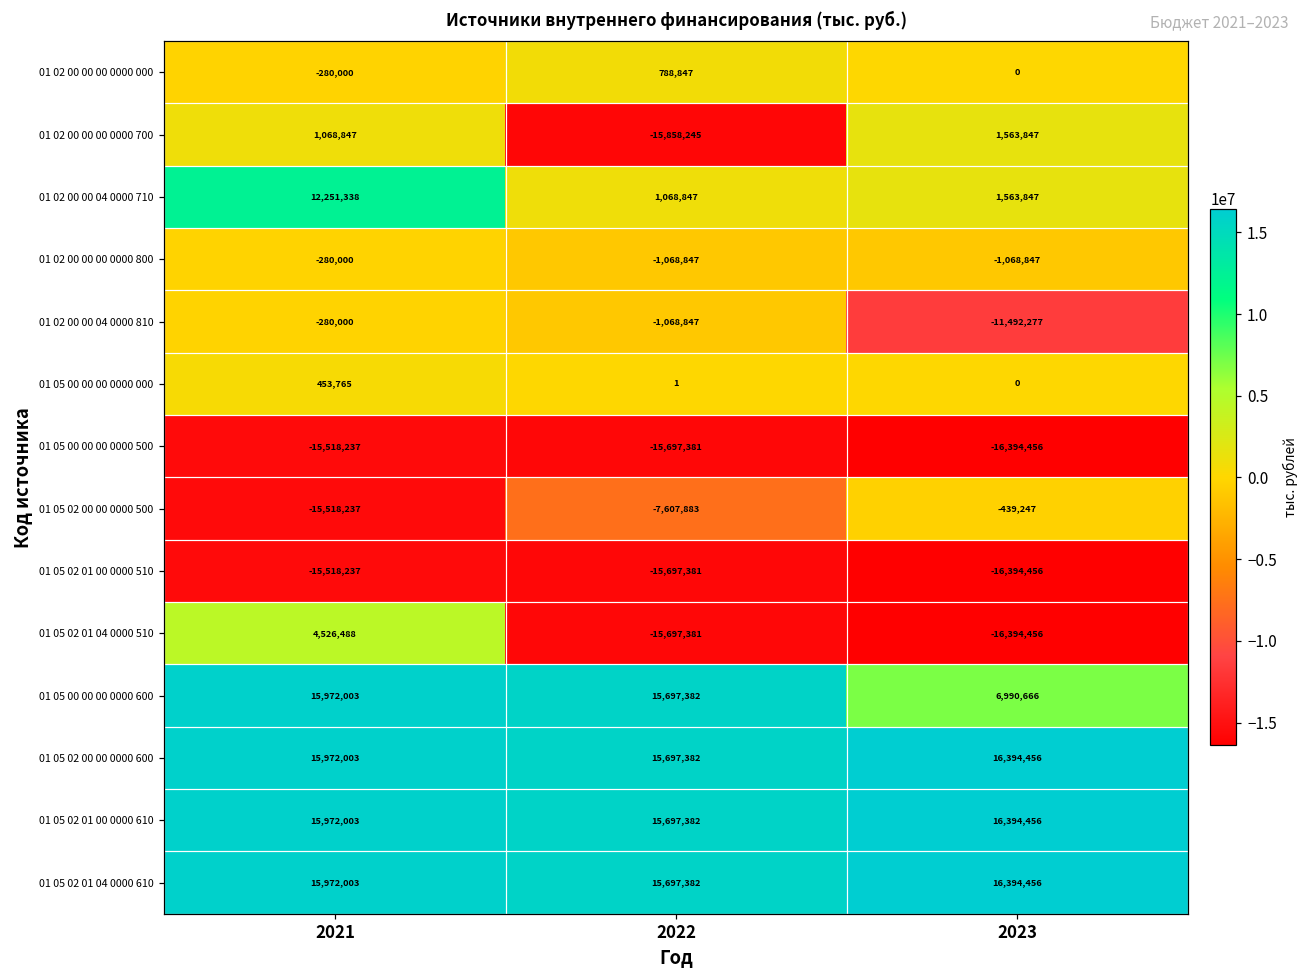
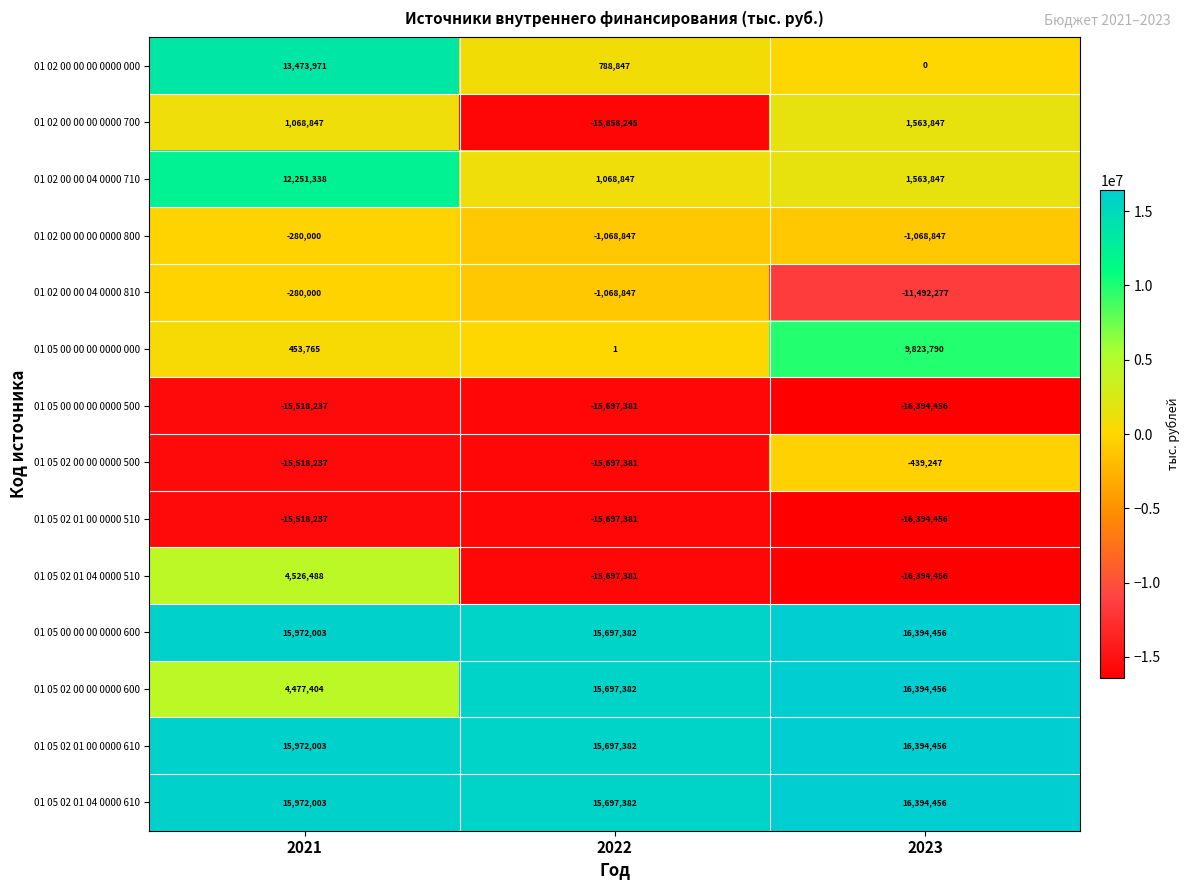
01 02 00 00 00 0000 000, 2021: -280,000 -> 13,473,971
01 05 00 00 00 0000 000, 2023: 0 -> 9,823,790
01 05 02 00 00 0000 500, 2022: -7,607,883 -> -15,697,381
01 05 00 00 00 0000 600, 2023: 6,990,666 -> 16,394,456
01 05 02 00 00 0000 600, 2021: 15,972,003 -> 4,477,404
